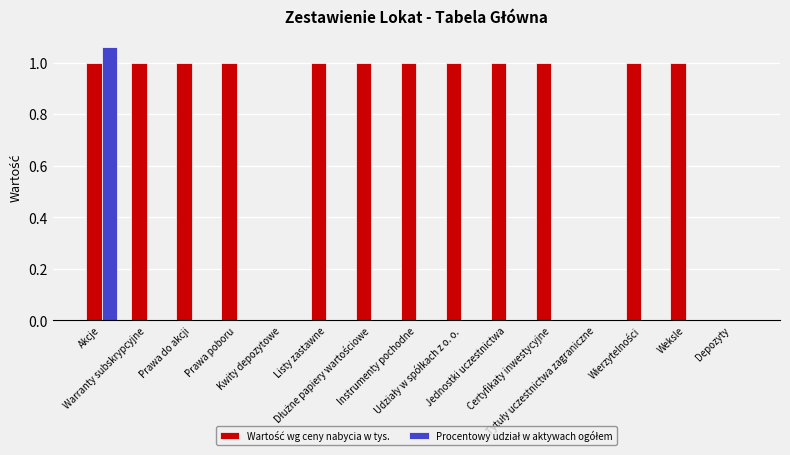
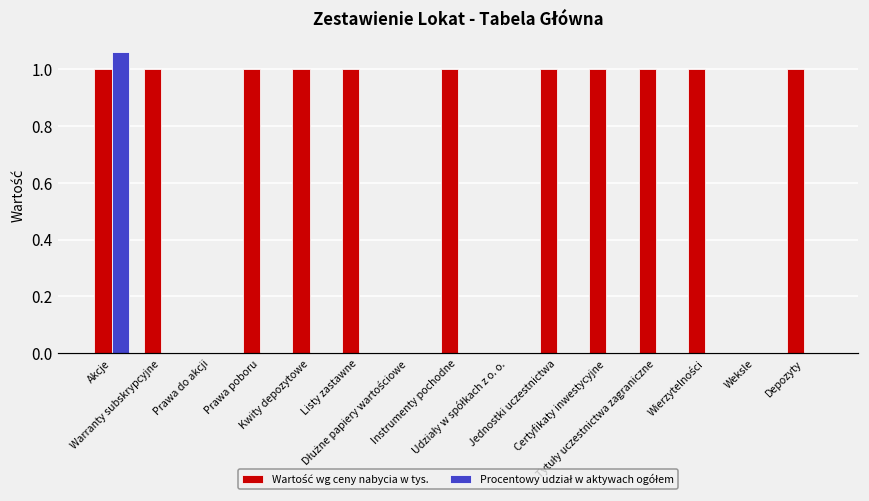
Wartość wg ceny nabycia w tys., Prawa do akcji: 1 -> 0
Wartość wg ceny nabycia w tys., Kwity depozytowe: 0 -> 1
Wartość wg ceny nabycia w tys., Dłużne papiery wartościowe: 1 -> 0
Wartość wg ceny nabycia w tys., Udziały w spółkach z o. o.: 1 -> 0
Wartość wg ceny nabycia w tys., Tytuły uczestnictwa zagraniczne: 0 -> 1
Wartość wg ceny nabycia w tys., Weksle: 1 -> 0
Wartość wg ceny nabycia w tys., Depozyty: 0 -> 1
